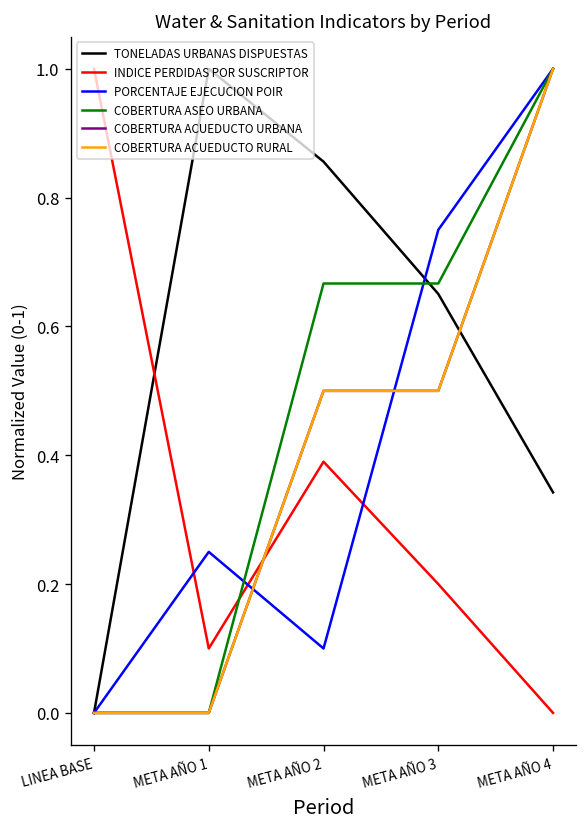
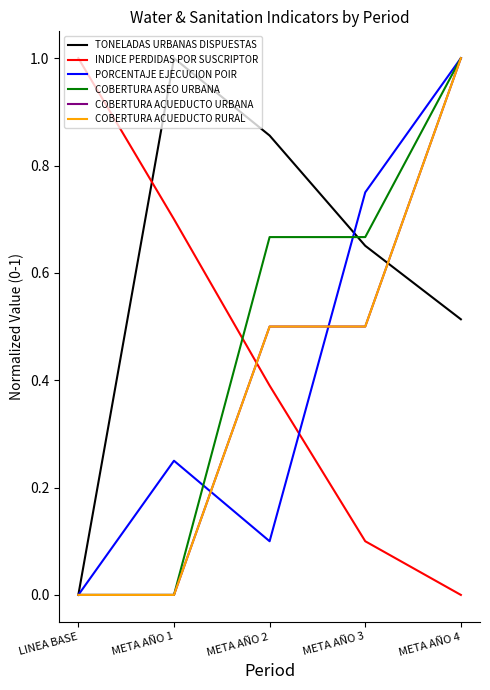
INDICE PERDIDAS POR SUSCRIPTOR, META AÑO 1: 0.10 -> 0.70
INDICE PERDIDAS POR SUSCRIPTOR, META AÑO 3: 0.20 -> 0.10
TONELADAS URBANAS DISPUESTAS, META AÑO 4: 0.34 -> 0.51
